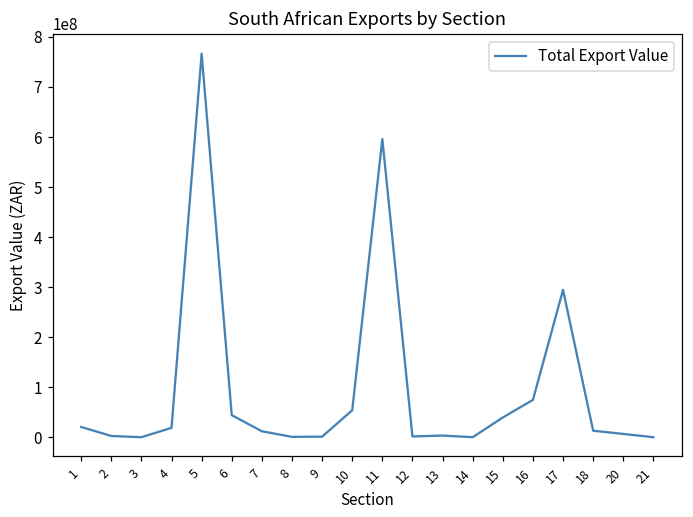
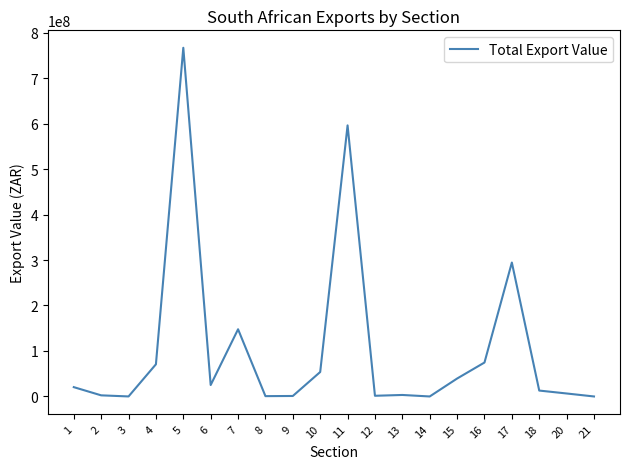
4: 20000000 -> 70000000
6: 40000000 -> 30000000
7: 10000000 -> 150000000
